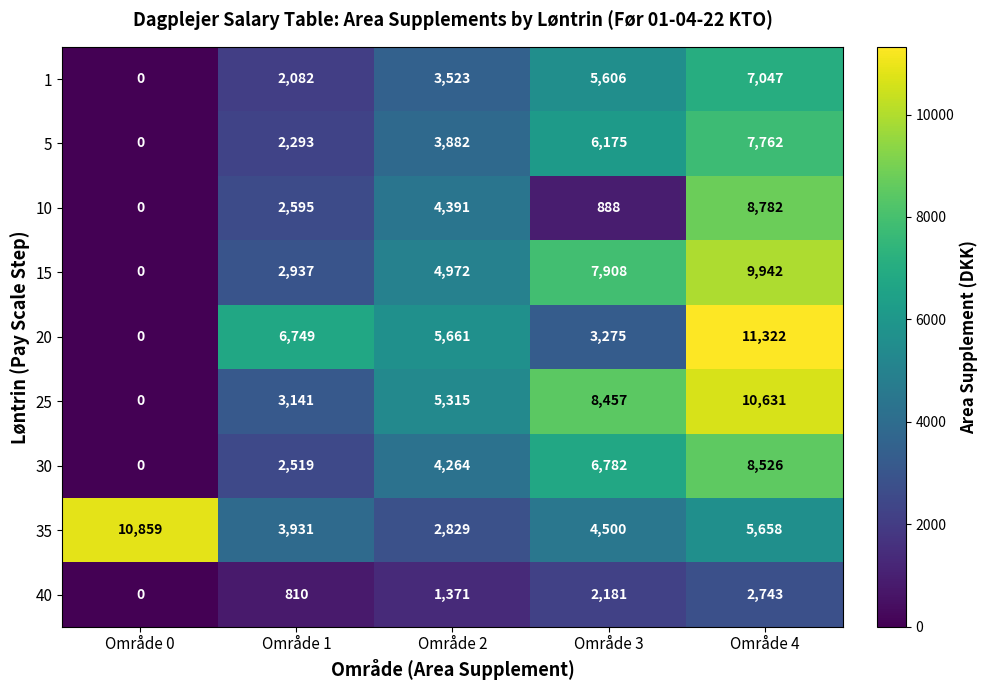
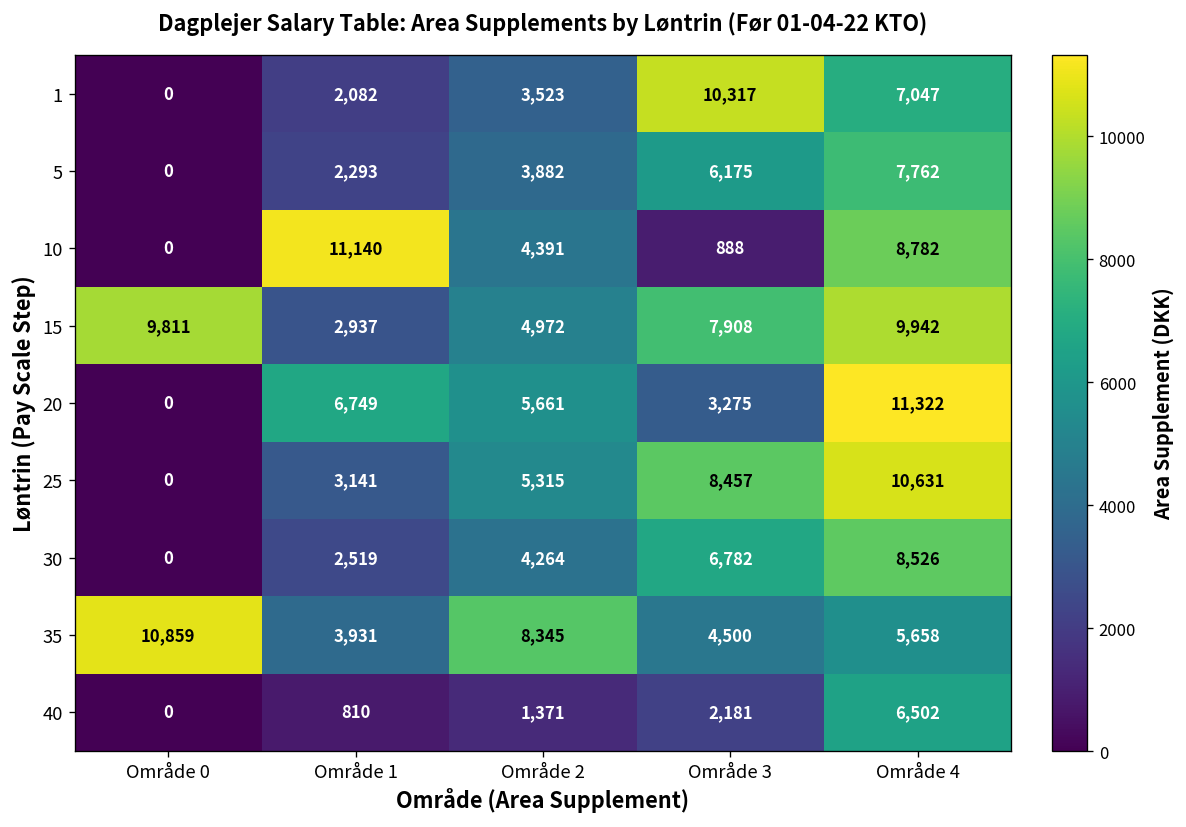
1, Område 3: 5,606 -> 10,317
10, Område 1: 2,595 -> 11,140
15, Område 0: 0 -> 9,811
35, Område 2: 2,829 -> 8,345
40, Område 4: 2,743 -> 6,502
